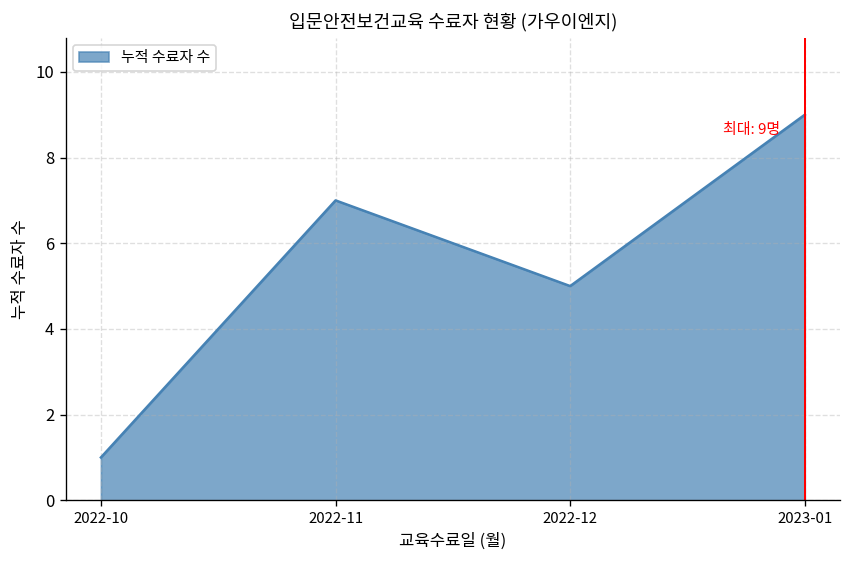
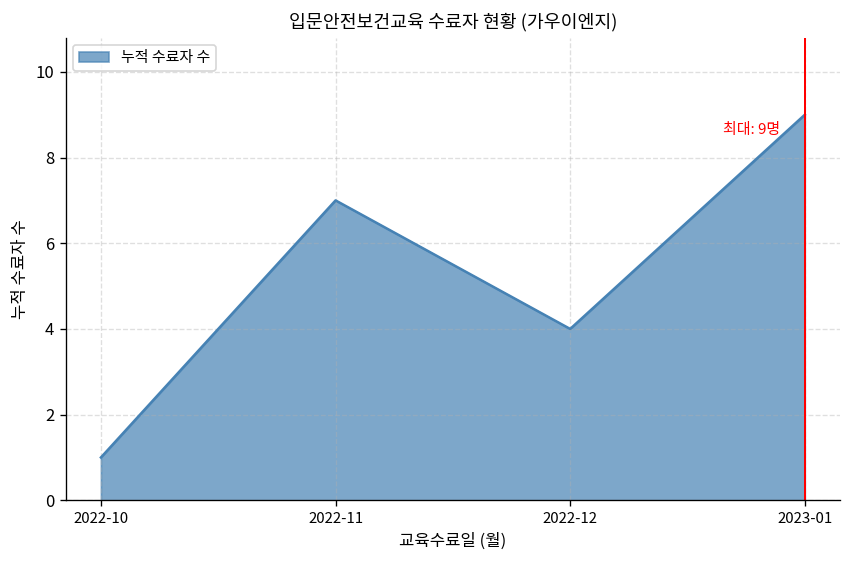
2022-12: 5 -> 4
